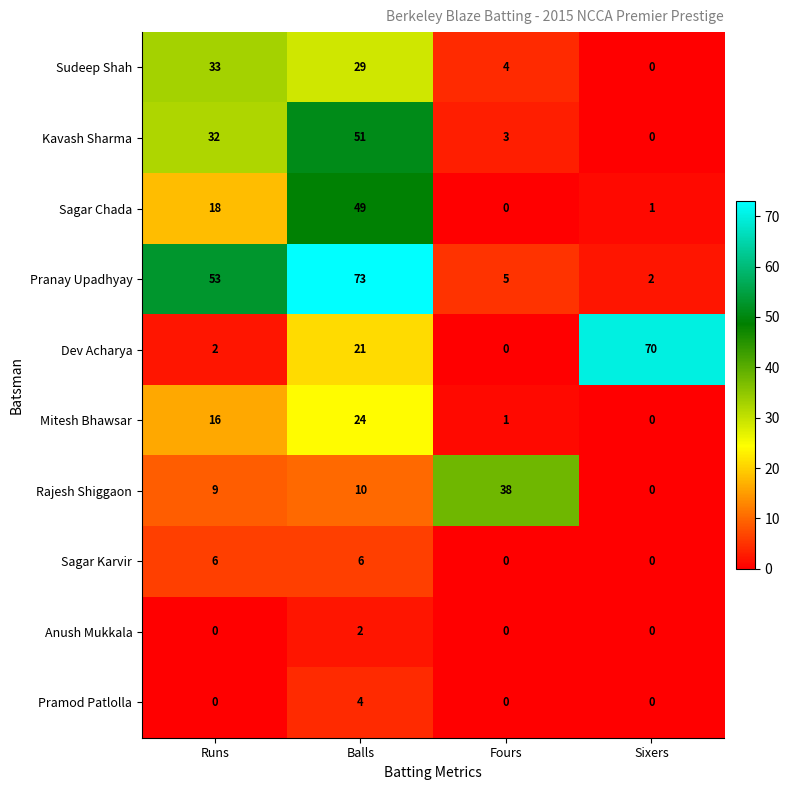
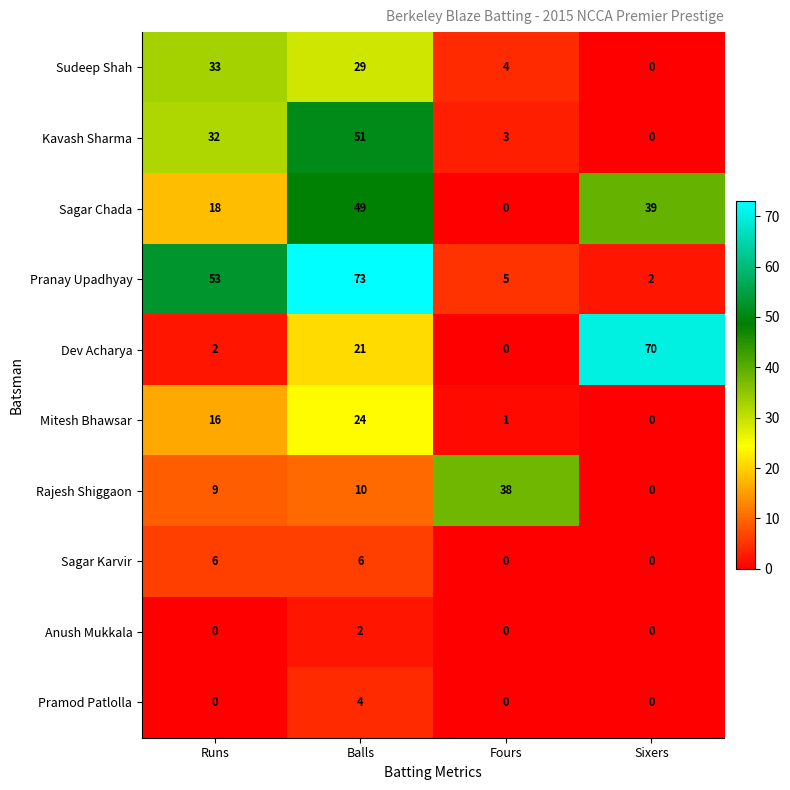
Sagar Chada, Sixers: 1 -> 39
